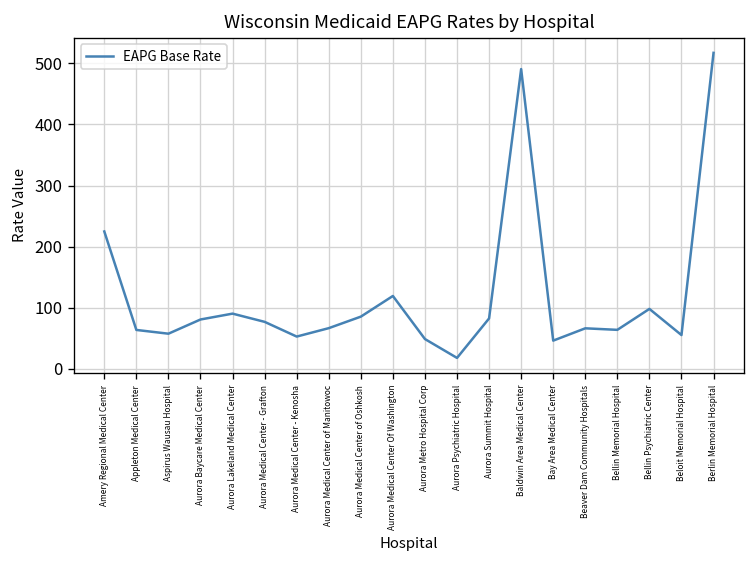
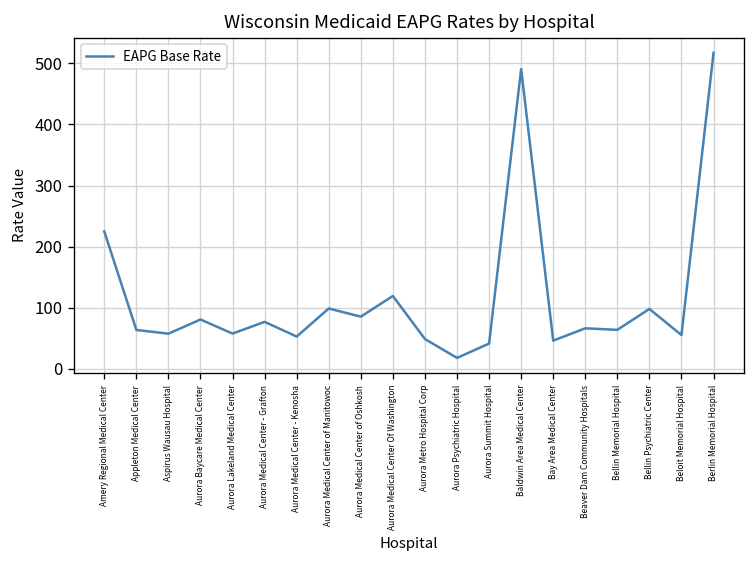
Aurora Lakeland Medical Center: 90 -> 60
Aurora Medical Center of Manitowoc: 70 -> 100
Aurora Summit Hospital: 80 -> 40
